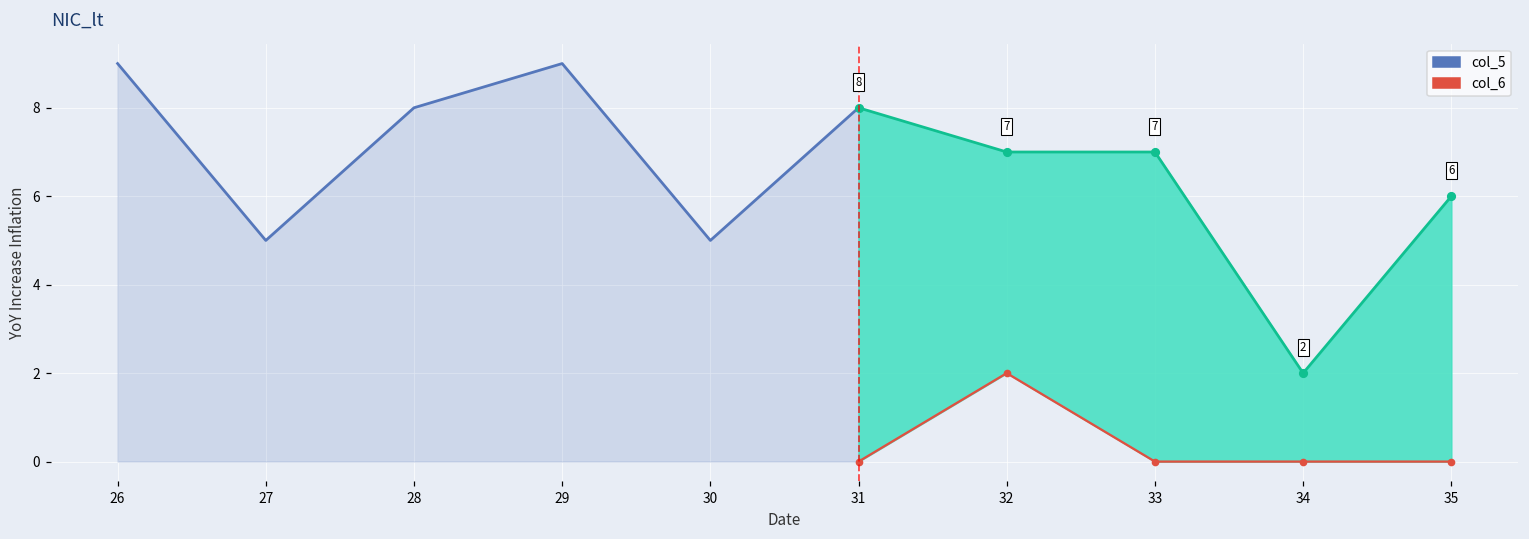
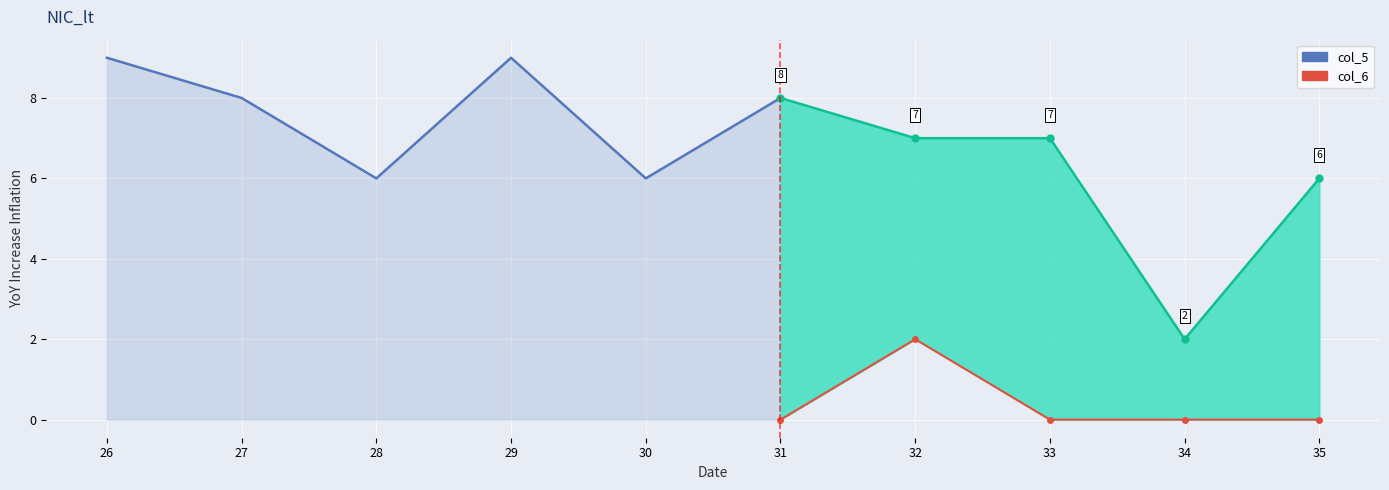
col_5, 27: 5 -> 8
col_5, 28: 8 -> 6
col_5, 30: 5 -> 6
